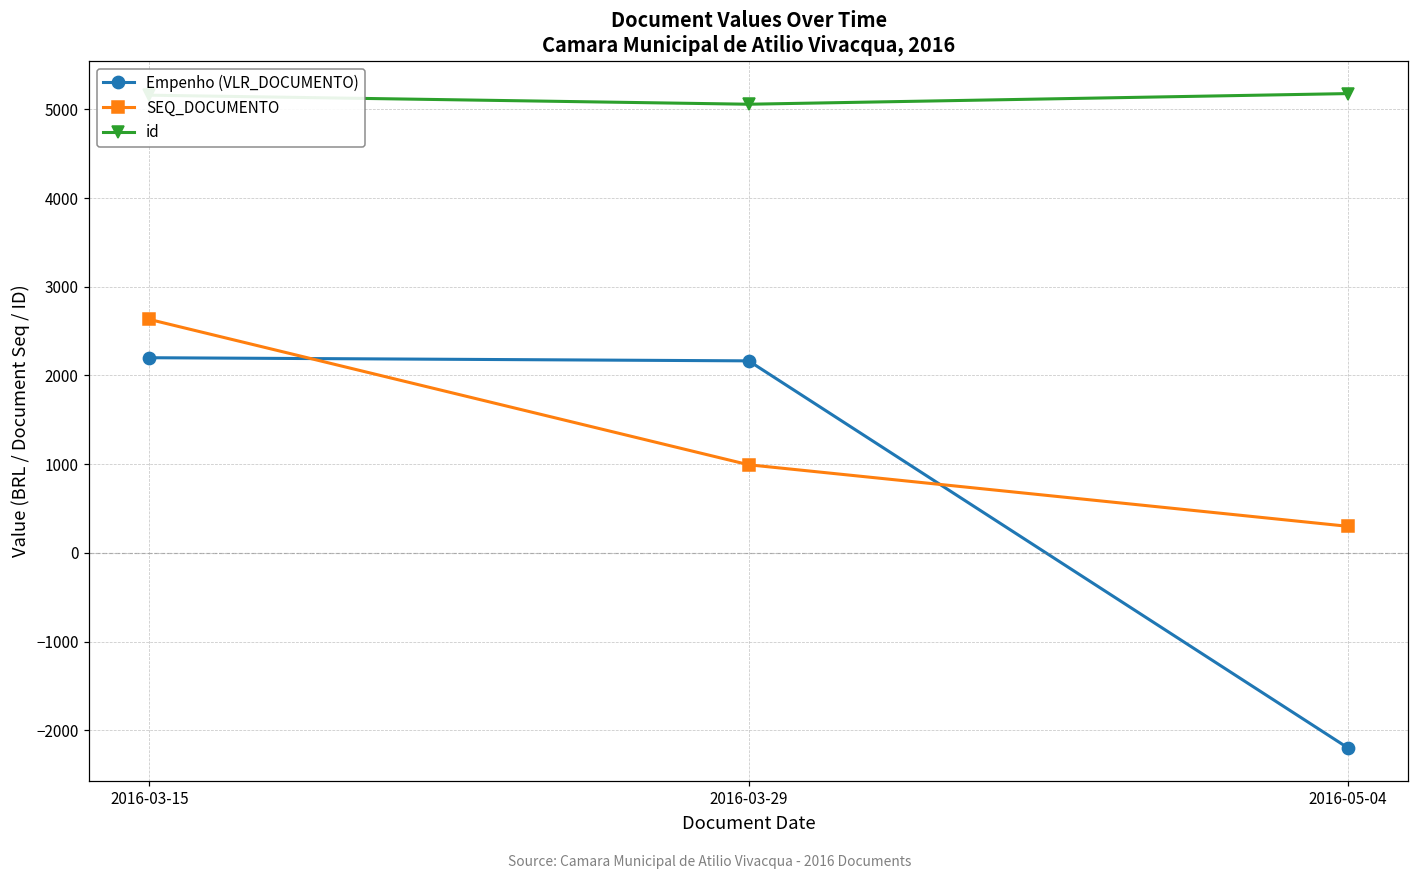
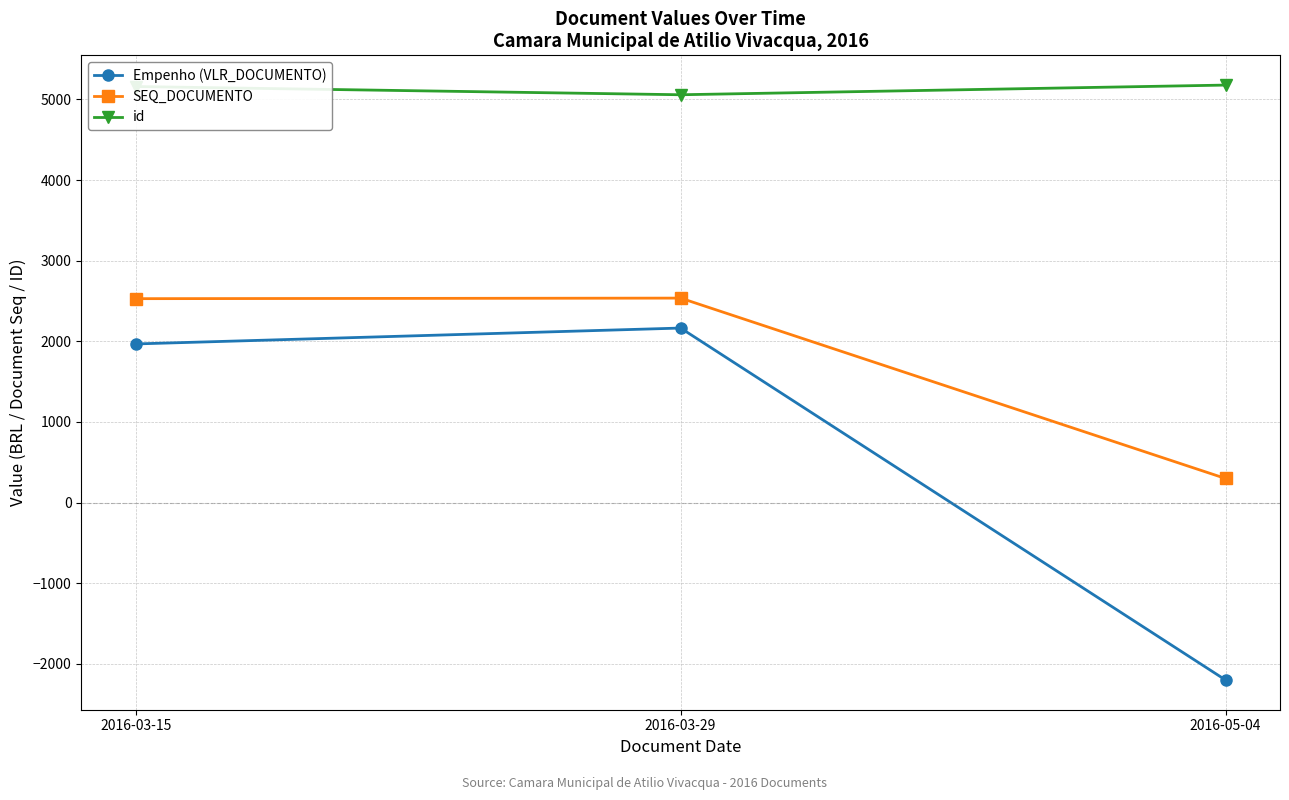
Empenho (VLR_DOCUMENTO), 2016-03-15: 2200 -> 2000
SEQ_DOCUMENTO, 2016-03-15: 2600 -> 2500
SEQ_DOCUMENTO, 2016-03-29: 1000 -> 2500
